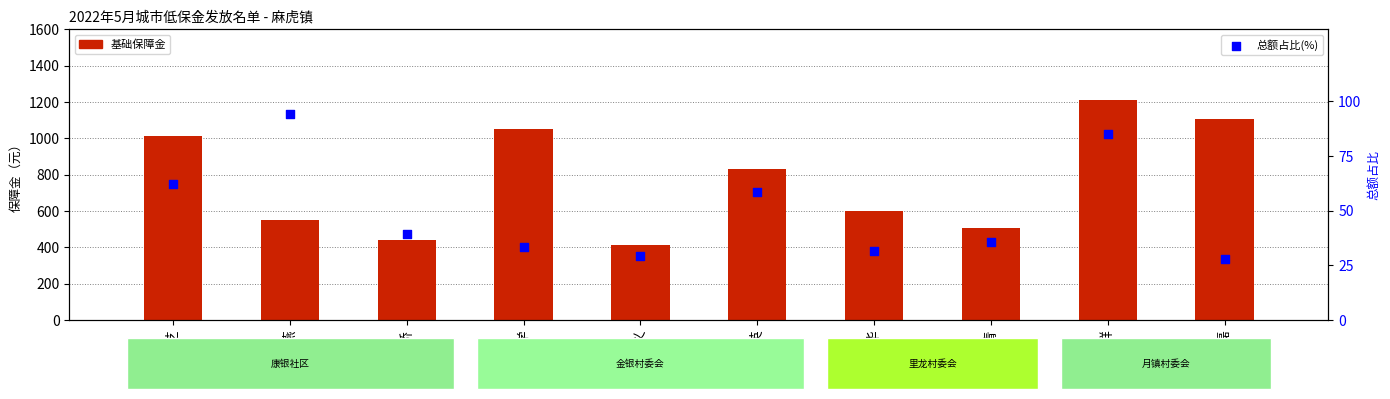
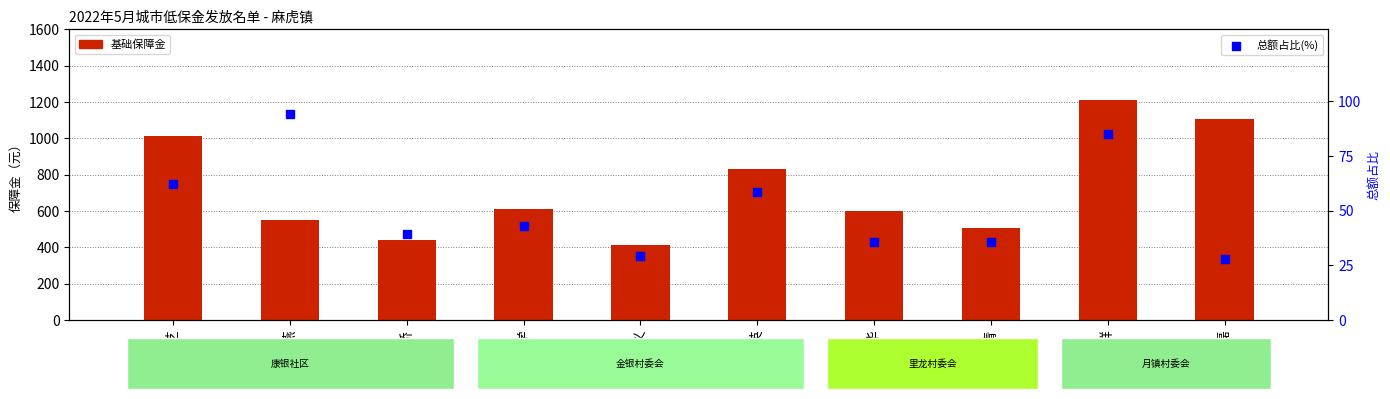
基础保障金, 吴方学: 1050 -> 610
总额占比(%), 吴方学: 33 -> 43
总额占比(%), 金鼎华: 31 -> 36
